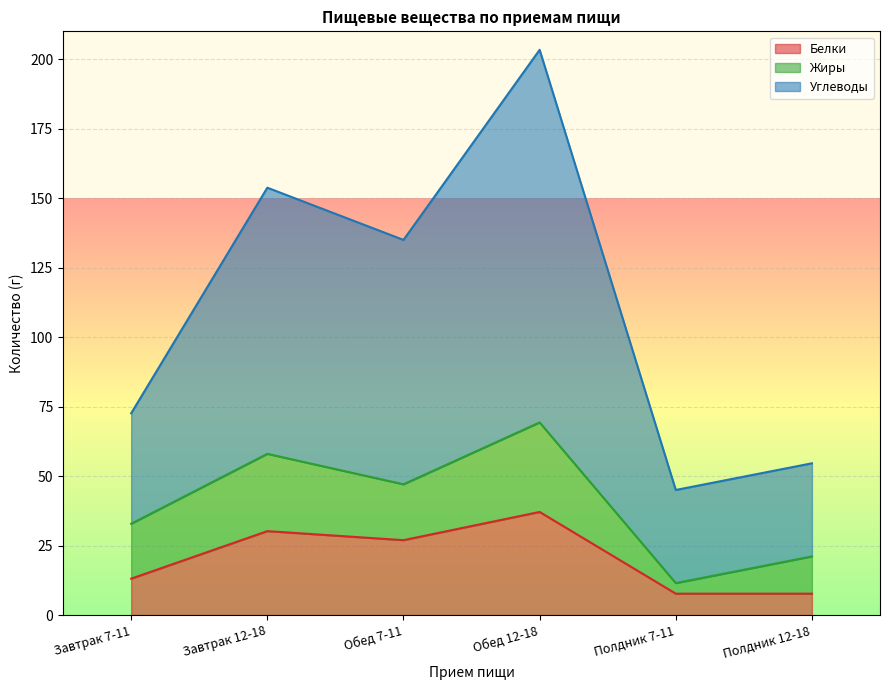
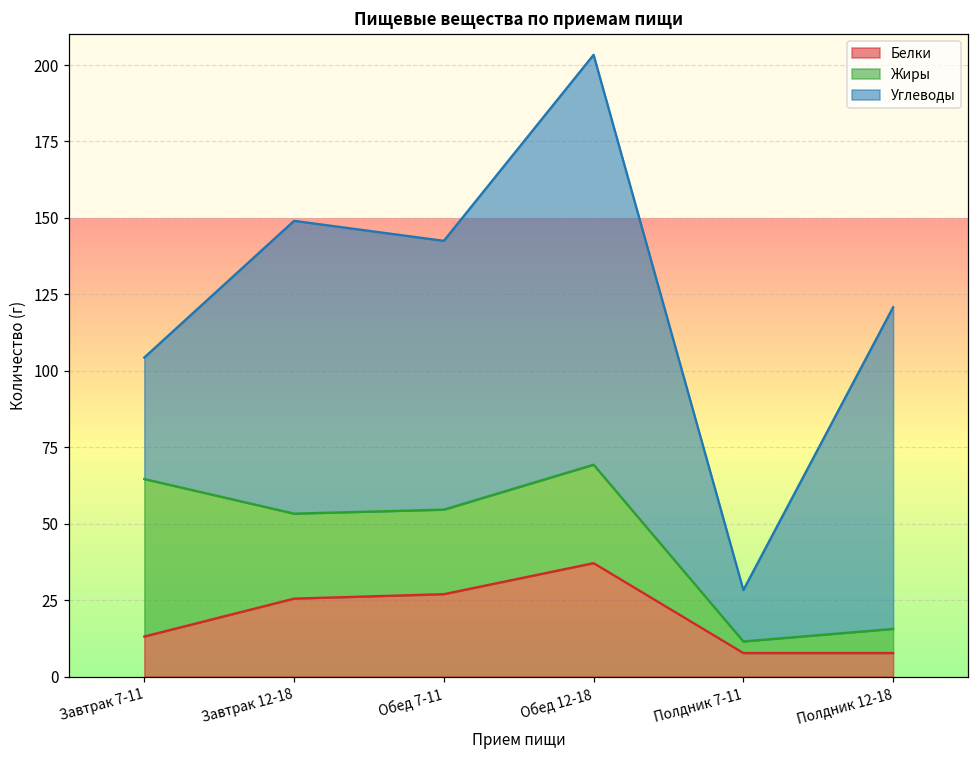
Жиры, Завтрак 7-11: 20 -> 52
Белки, Завтрак 12-18: 30 -> 26
Жиры, Обед 7-11: 20 -> 28
Углеводы, Полдник 7-11: 34 -> 17
Жиры, Полдник 12-18: 13 -> 8
Углеводы, Полдник 12-18: 34 -> 105
